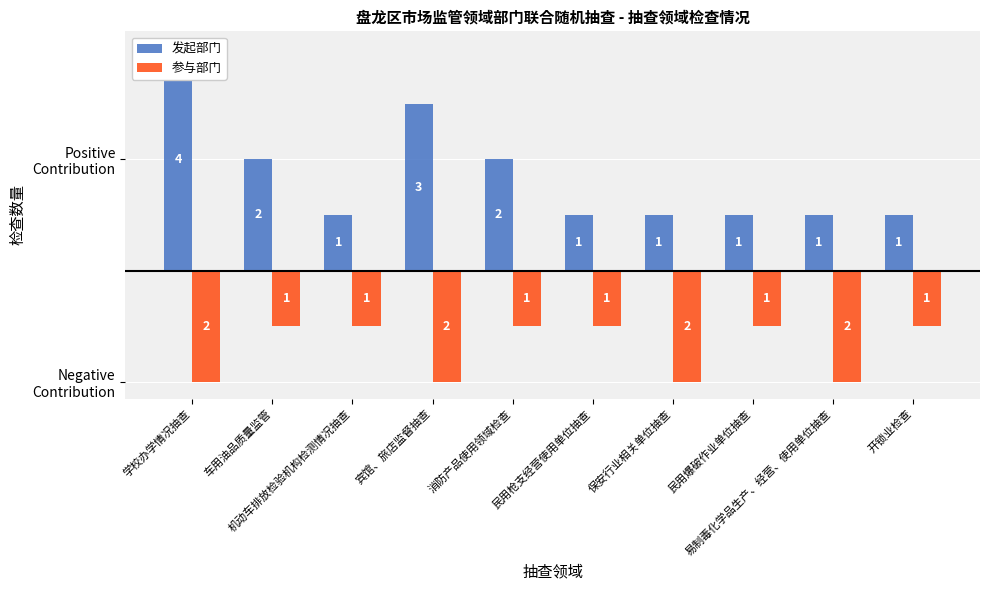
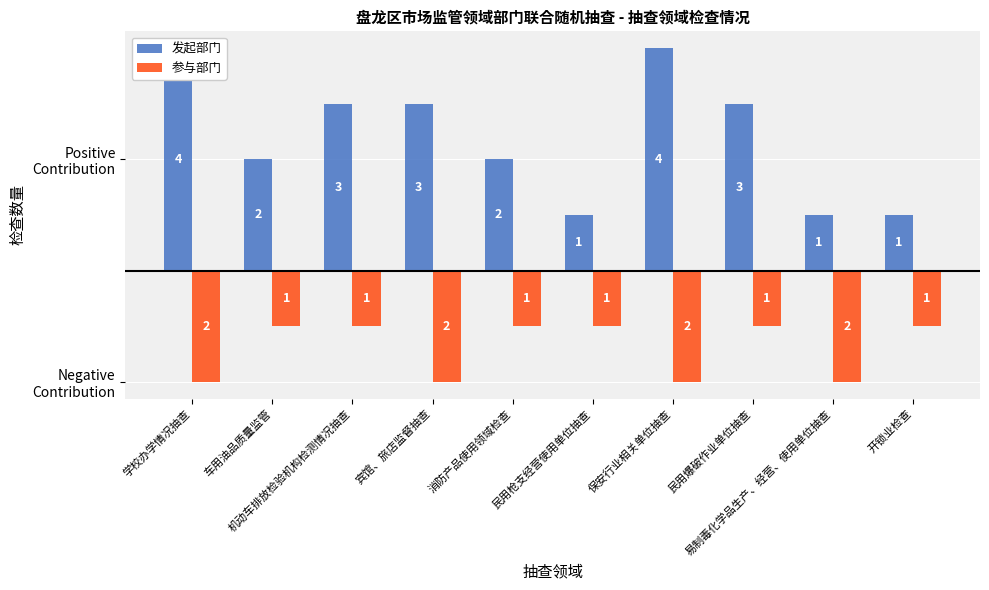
发起部门, 机动车排放检验机构检测情况抽查: 1 -> 3
发起部门, 保安行业相关单位抽查: 1 -> 4
发起部门, 民用爆破作业单位抽查: 1 -> 3
